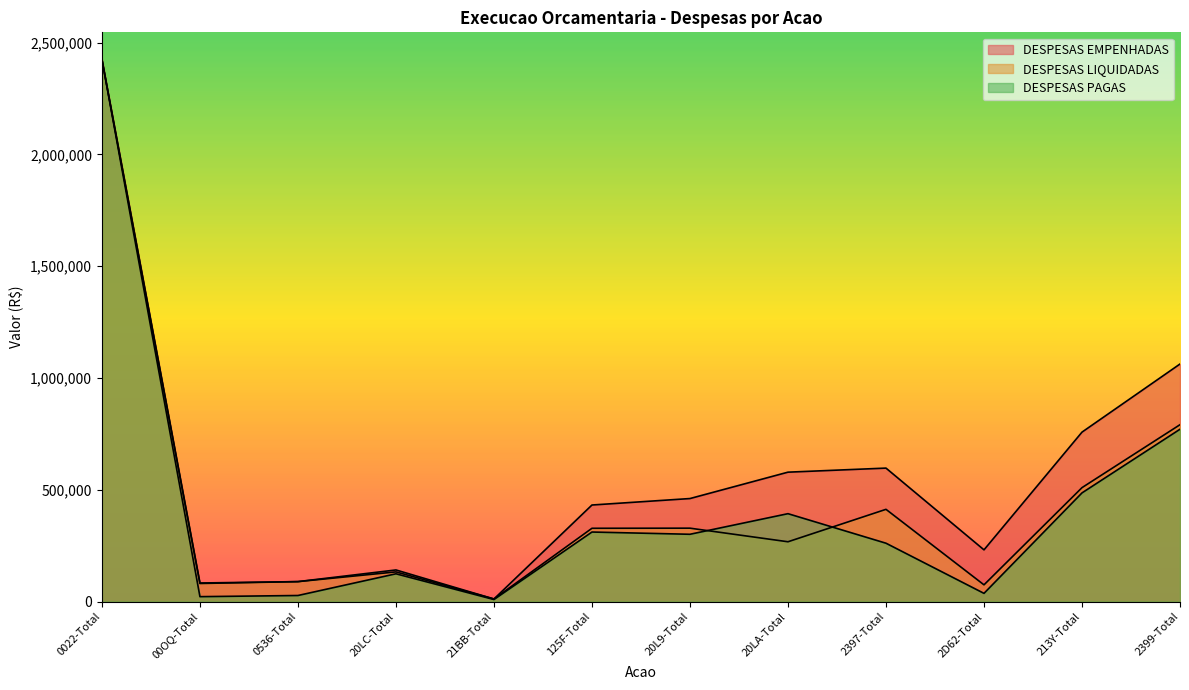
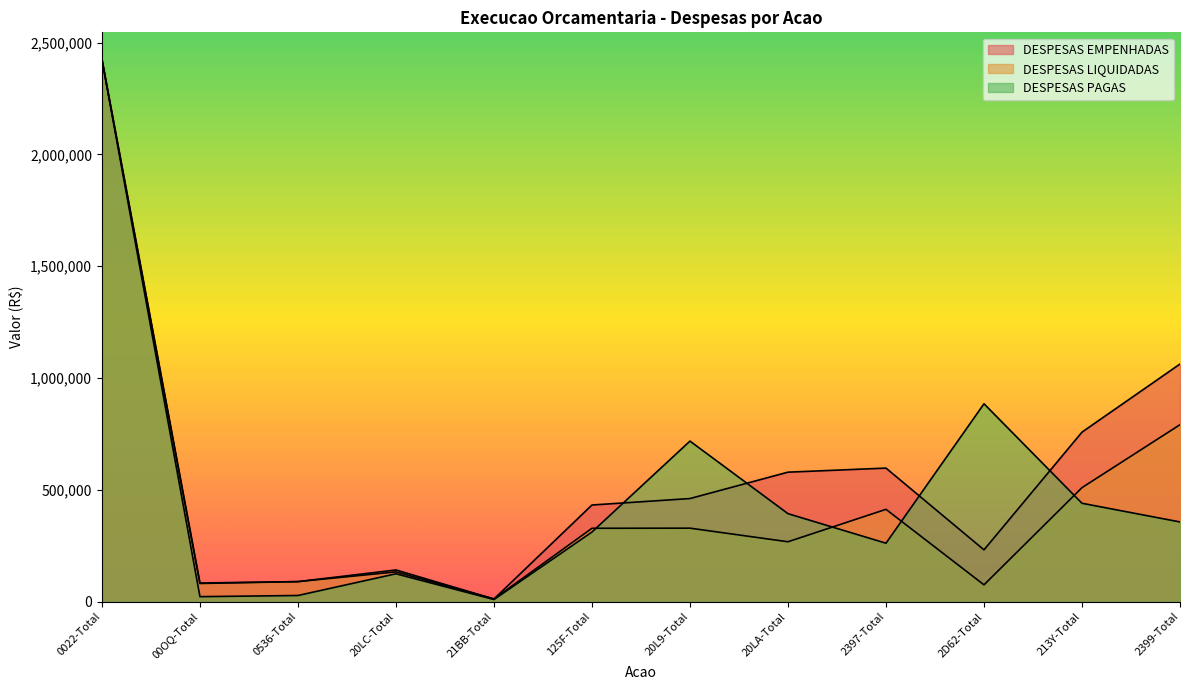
DESPESAS PAGAS, 20L9-Total: 300,000 -> 720,000
DESPESAS PAGAS, 2D62-Total: 40,000 -> 880,000
DESPESAS PAGAS, 213Y-Total: 490,000 -> 440,000
DESPESAS PAGAS, 2399-Total: 770,000 -> 360,000
